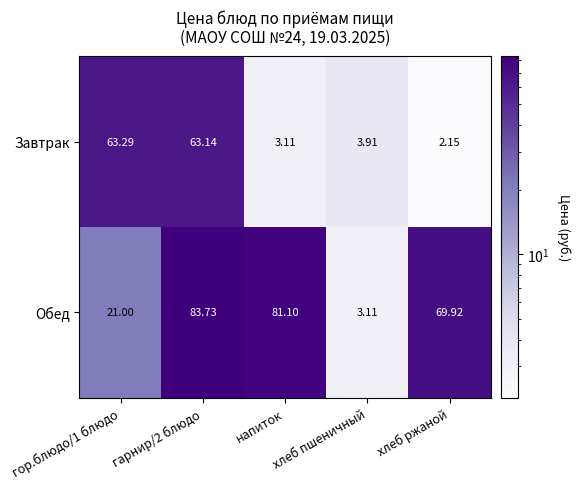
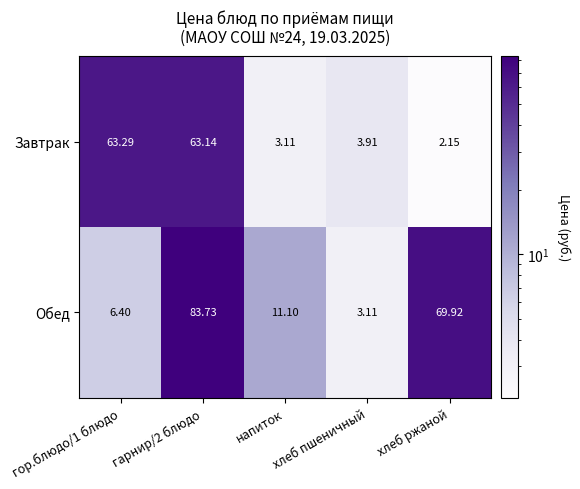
Обед, гор.блюдо/1 блюдо: 21.00 -> 6.40
Обед, напиток: 81.10 -> 11.10
